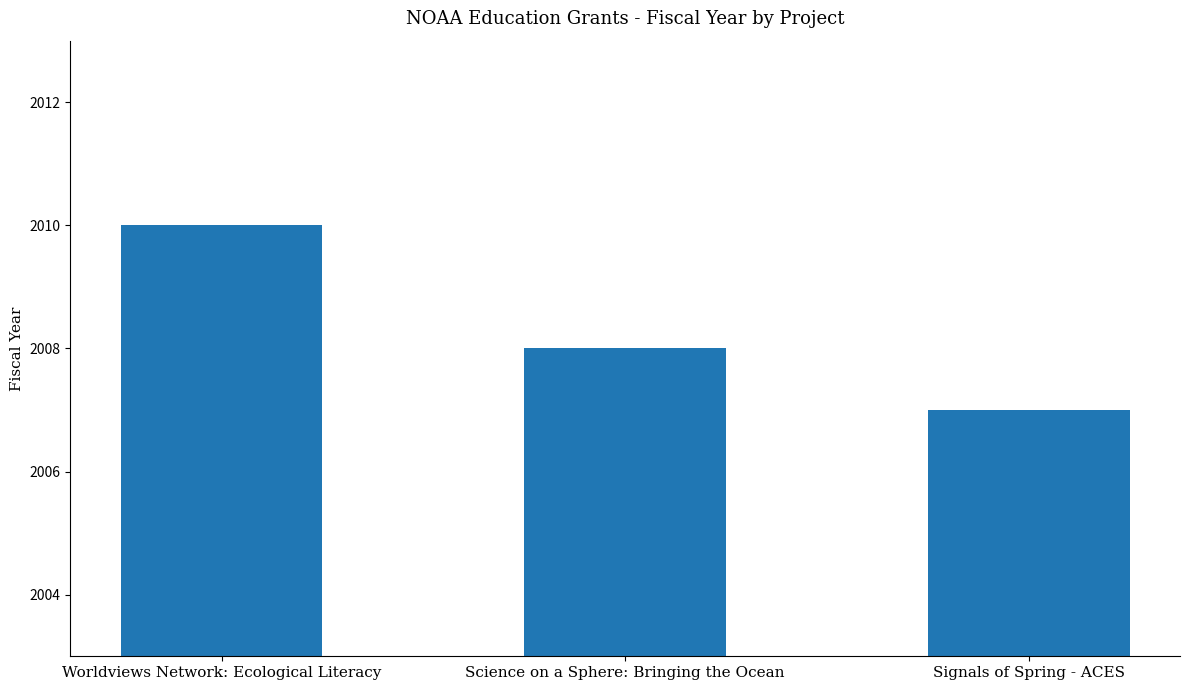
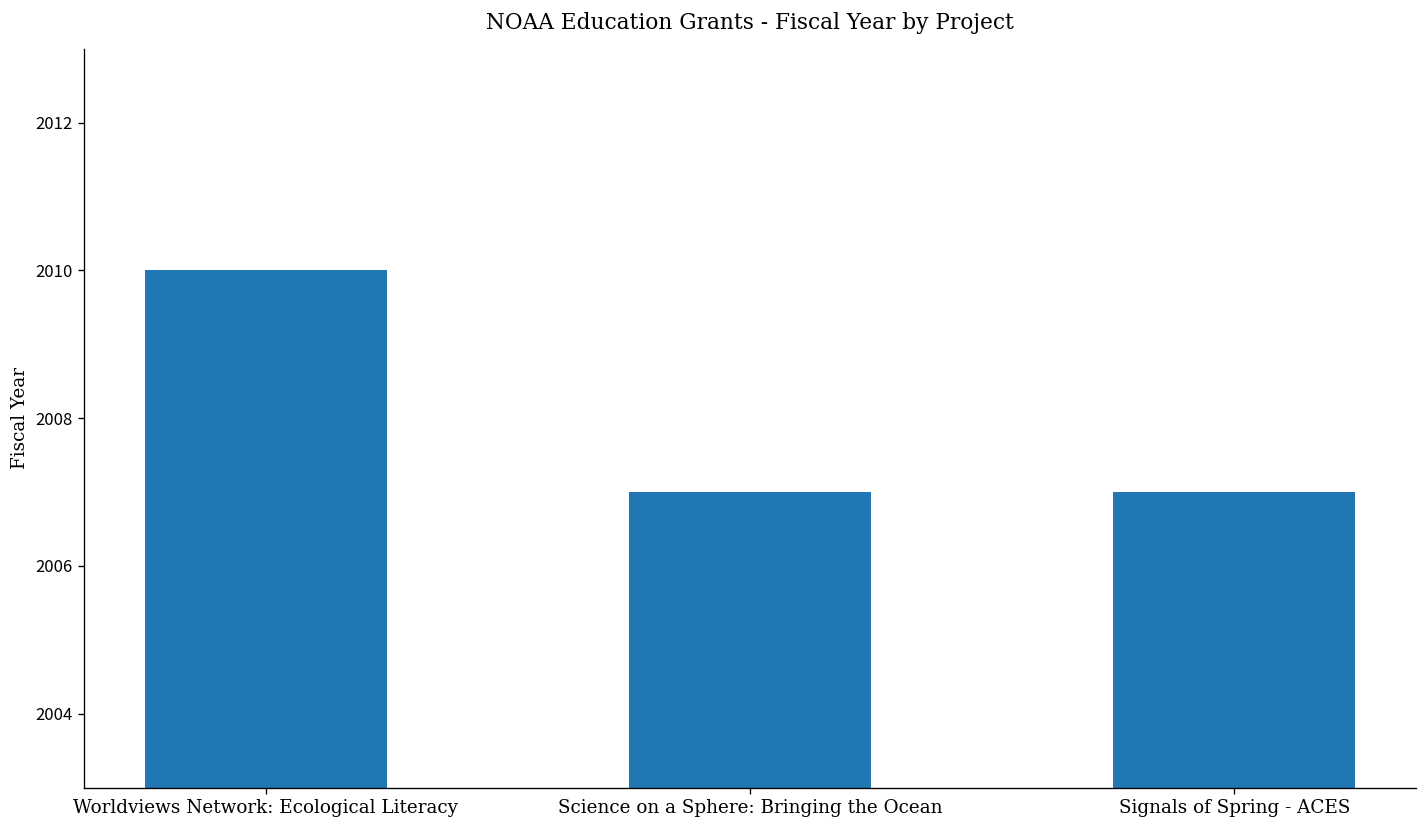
Science on a Sphere: Bringing the Ocean: 2008 -> 2007
